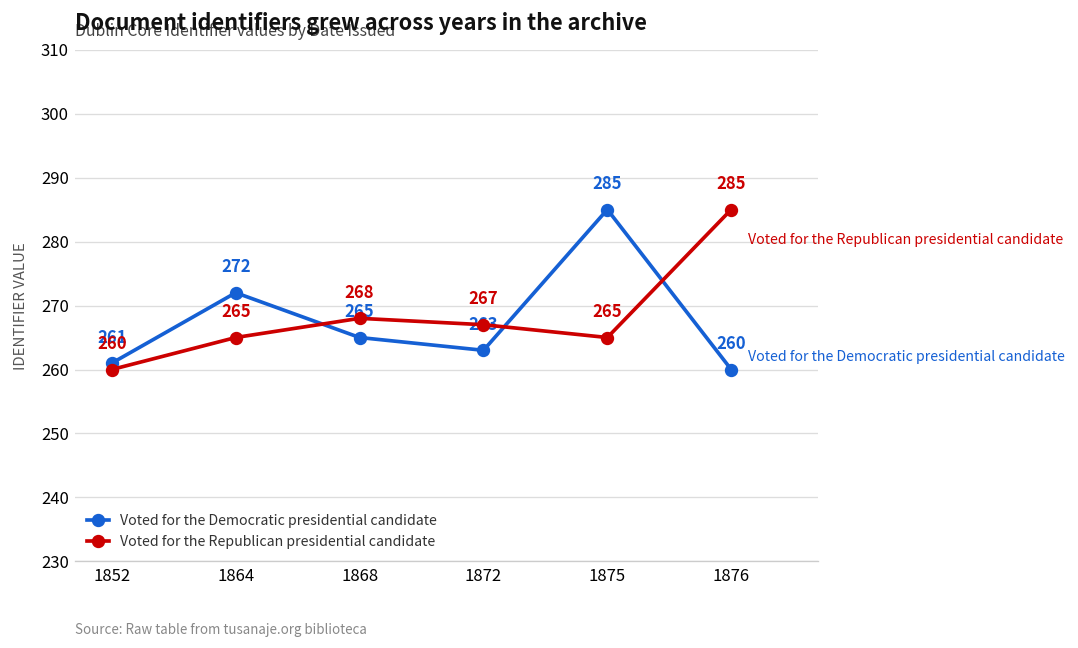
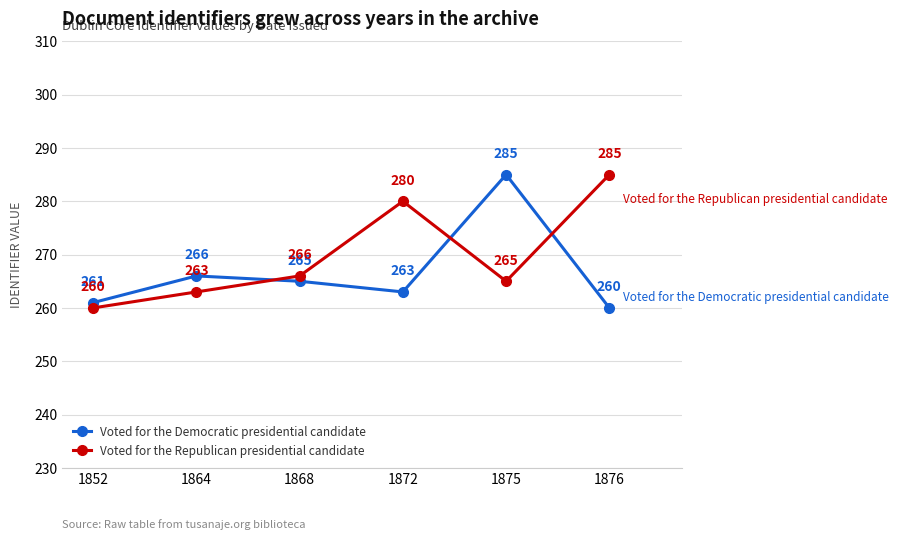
Voted for the Democratic presidential candidate, 1864: 272 -> 266
Voted for the Republican presidential candidate, 1864: 265 -> 263
Voted for the Republican presidential candidate, 1868: 268 -> 266
Voted for the Republican presidential candidate, 1872: 267 -> 280
